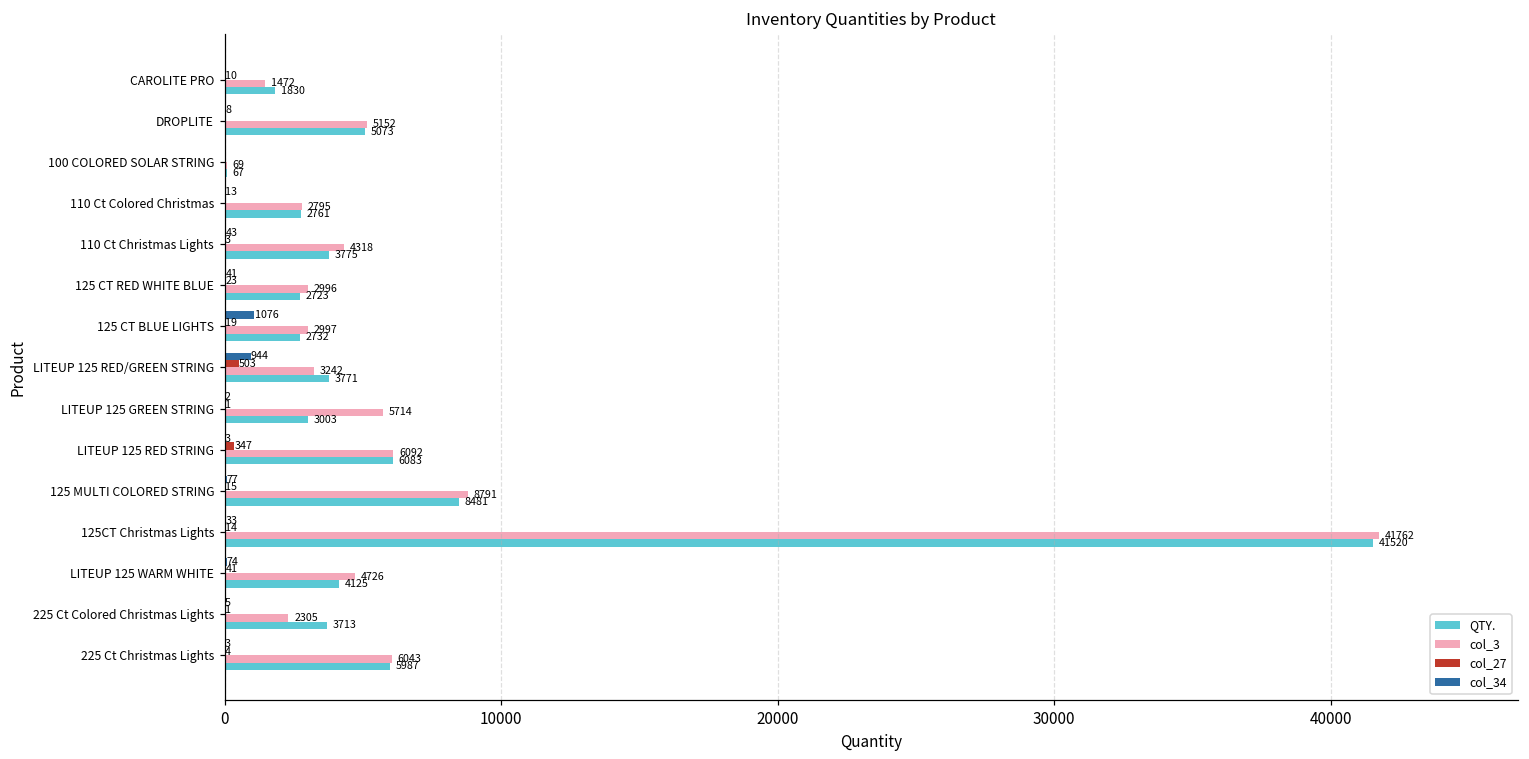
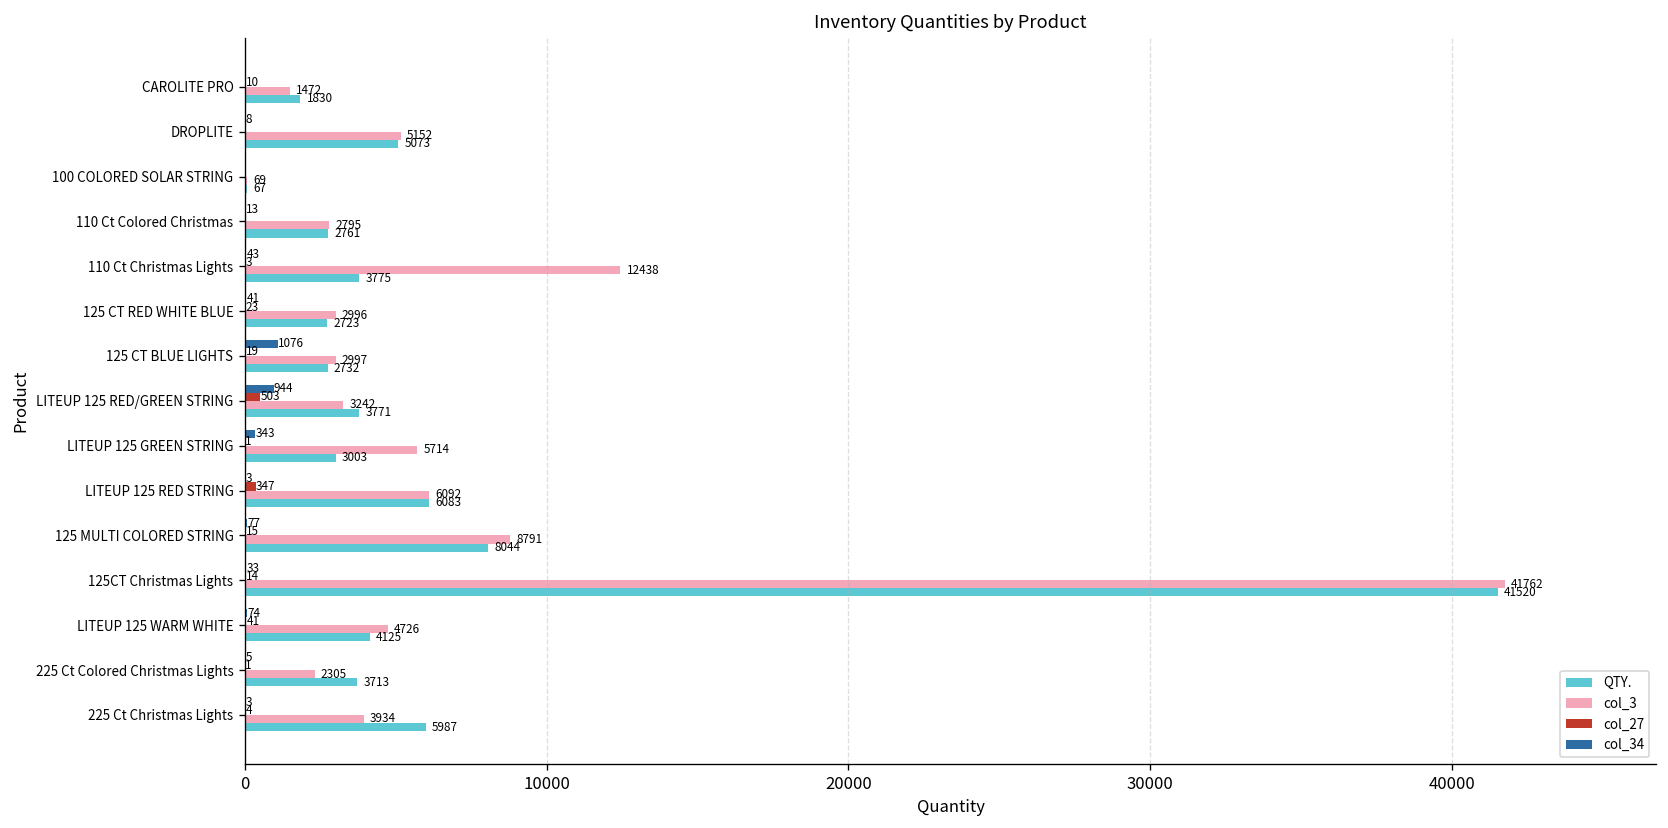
col_3, 110 Ct Christmas Lights: 4318 -> 12438
col_34, LITEUP 125 GREEN STRING: 2 -> 343
QTY., 125 MULTI COLORED STRING: 8481 -> 8044
col_3, 225 Ct Christmas Lights: 6043 -> 3934
